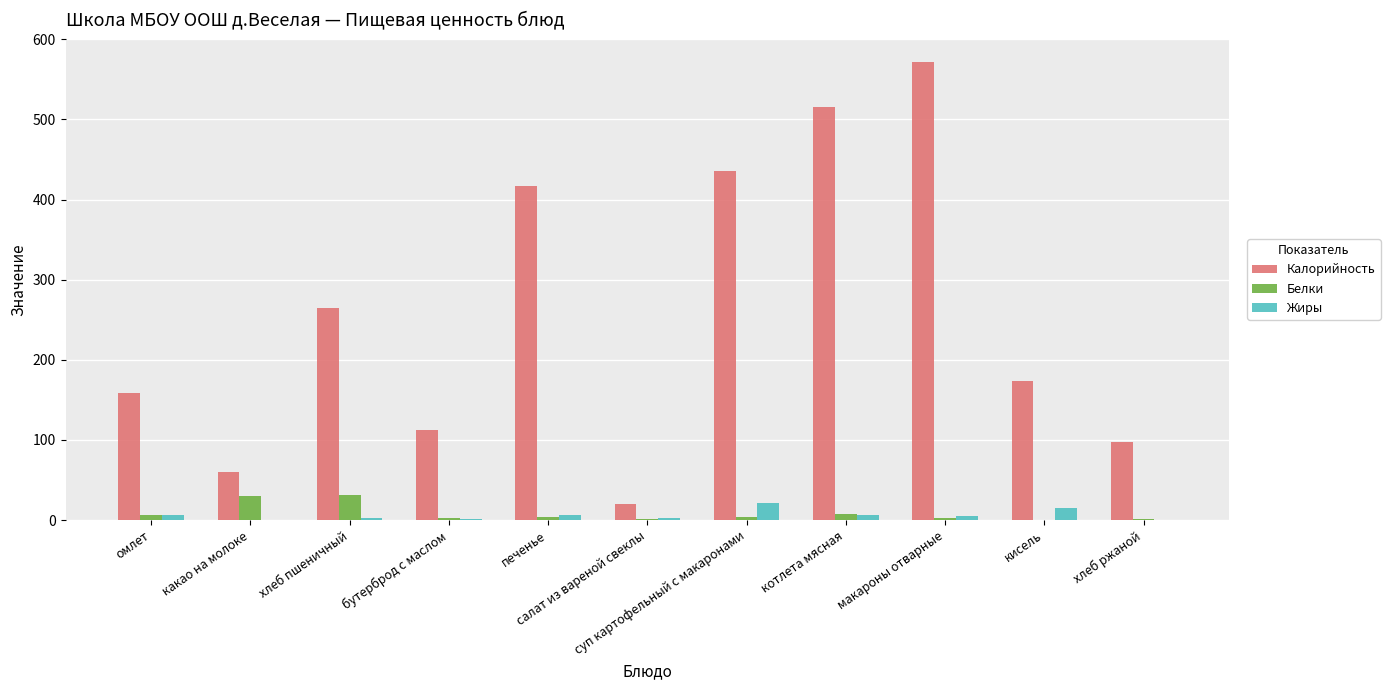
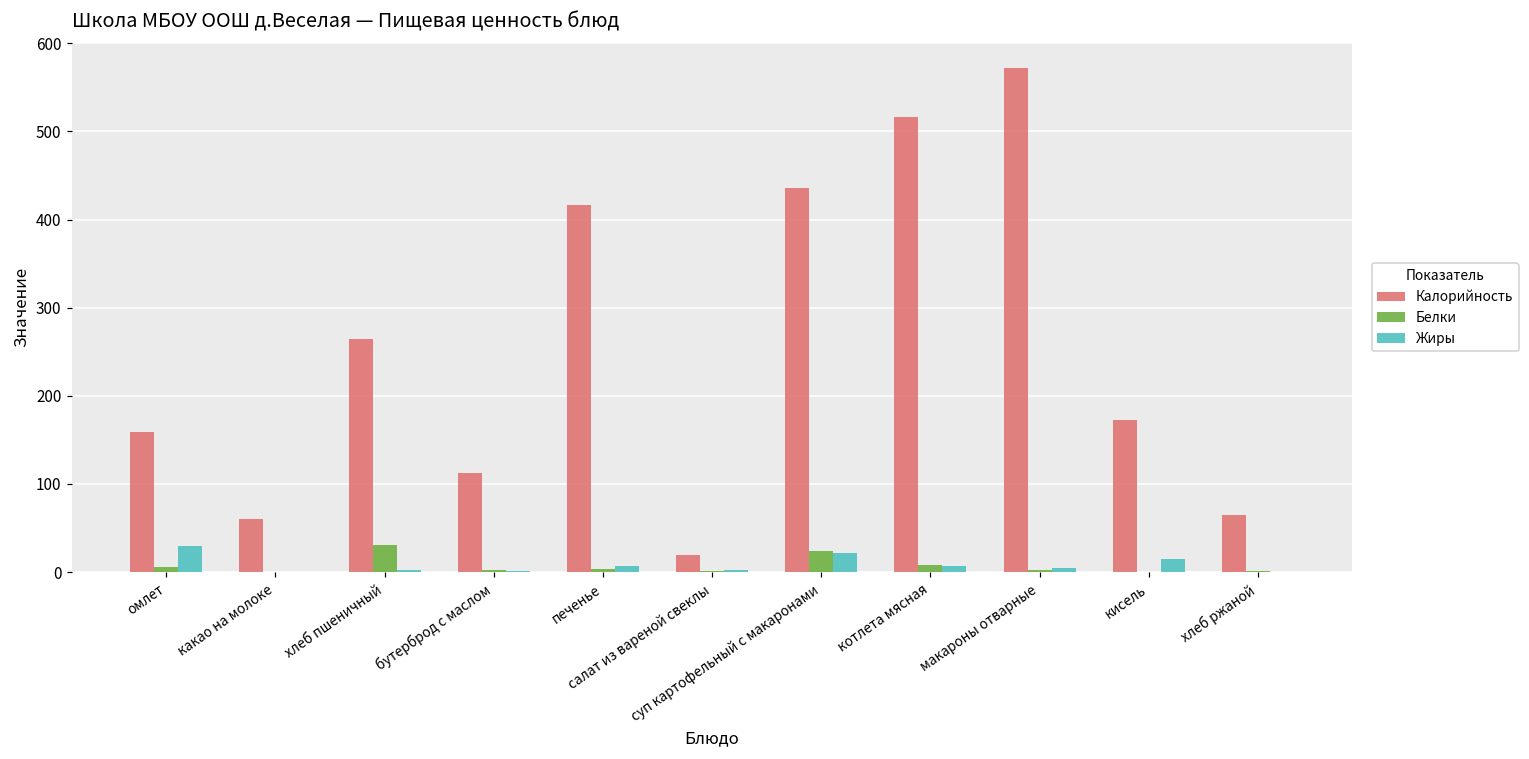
Жиры, омлет: 10 -> 30
Белки, какао на молоке: 30 -> 0
Белки, суп картофельный с макаронами: 0 -> 20
Калорийность, хлеб ржаной: 100 -> 70
